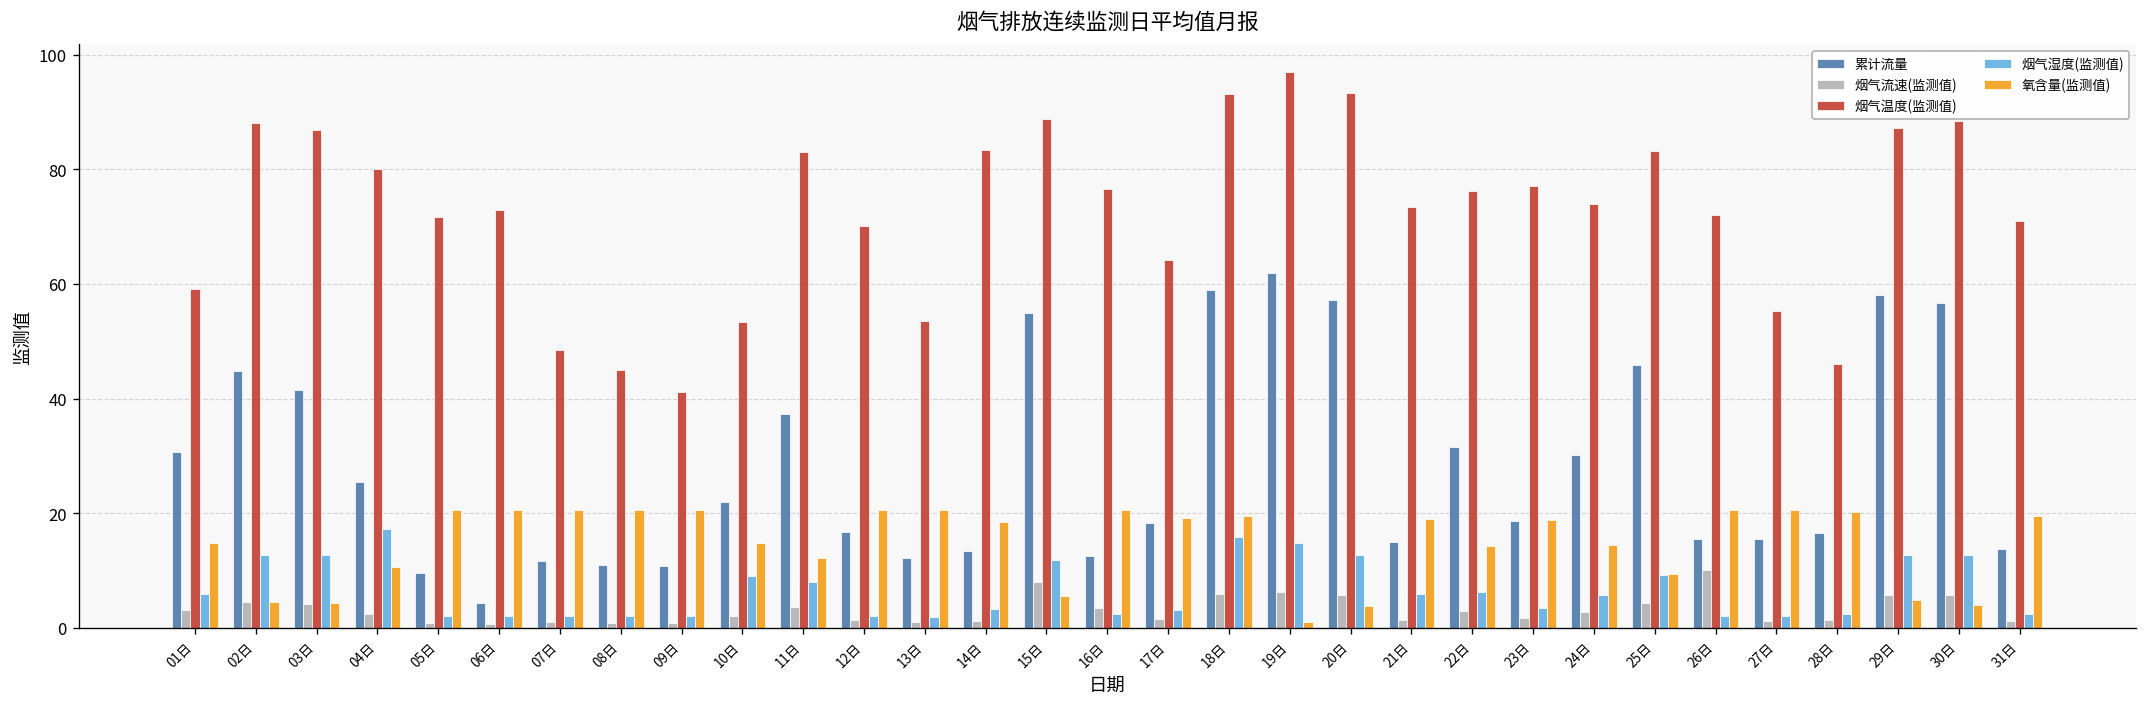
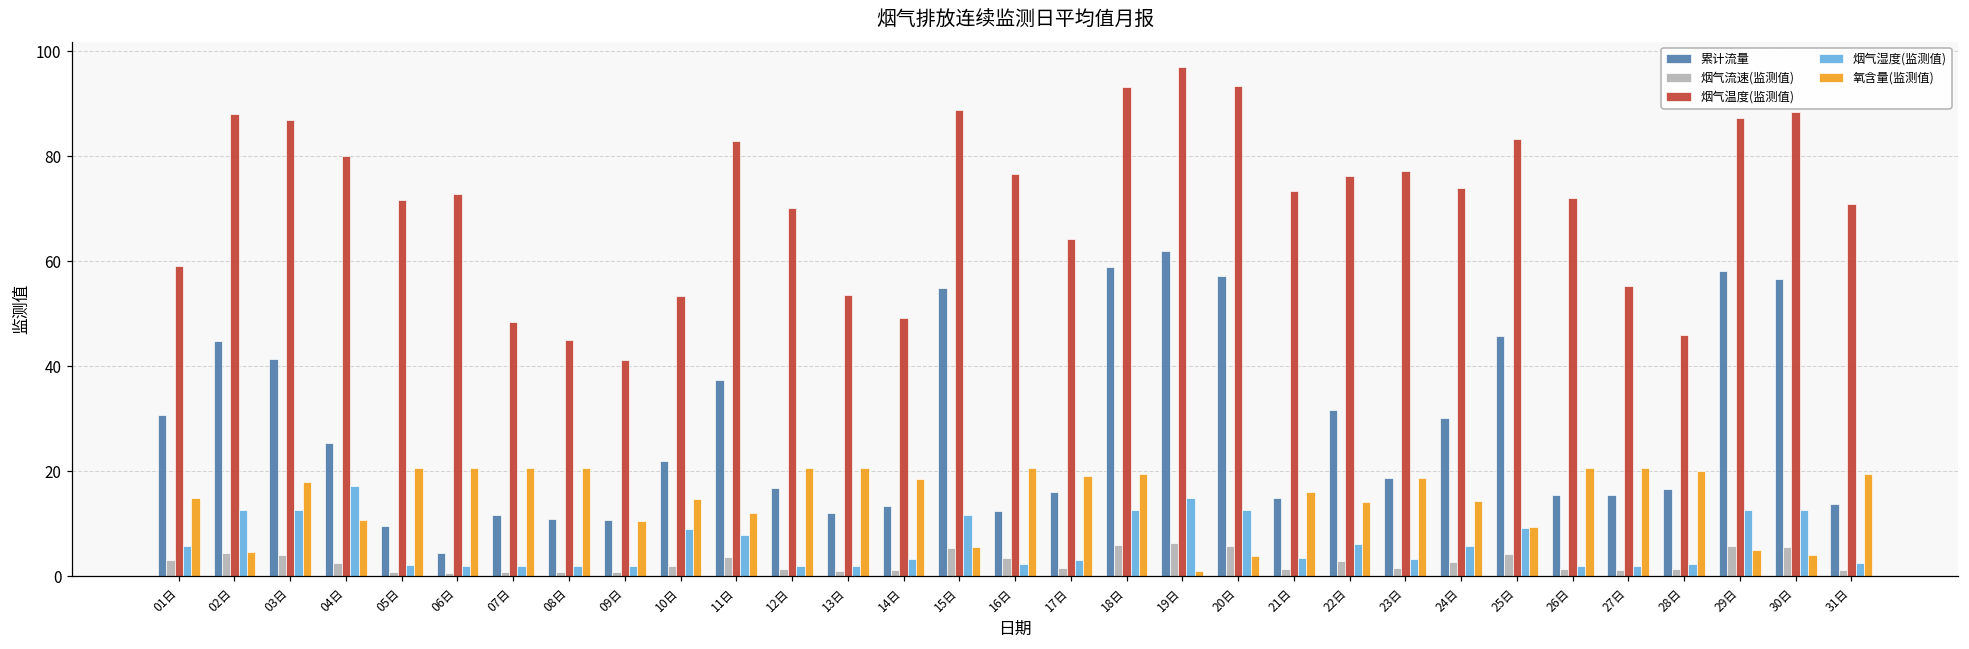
氧含量(监测值), 03日: 4 -> 18
氧含量(监测值), 09日: 21 -> 11
烟气温度(监测值), 14日: 83 -> 49
烟气流速(监测值), 15日: 8 -> 5
累计流量, 17日: 18 -> 16
烟气湿度(监测值), 18日: 16 -> 13
烟气湿度(监测值), 21日: 6 -> 4
氧含量(监测值), 21日: 19 -> 16
烟气流速(监测值), 26日: 10 -> 1
